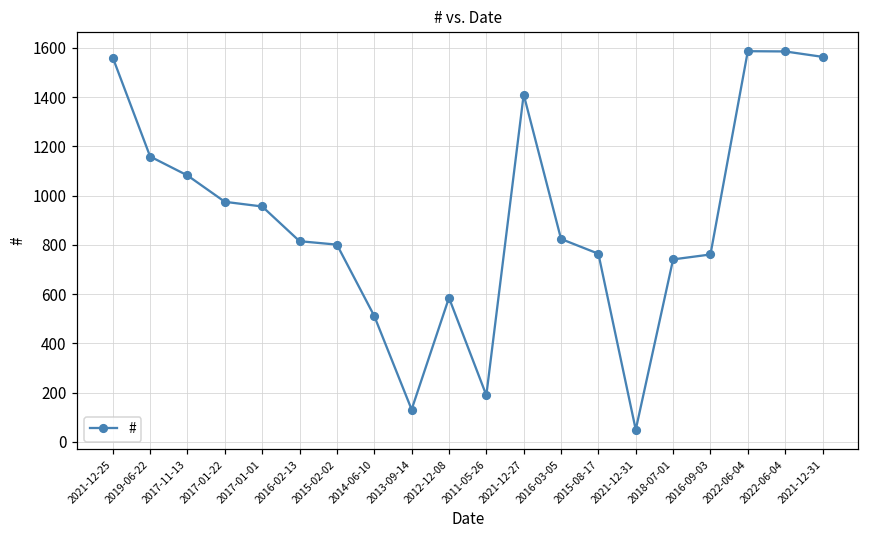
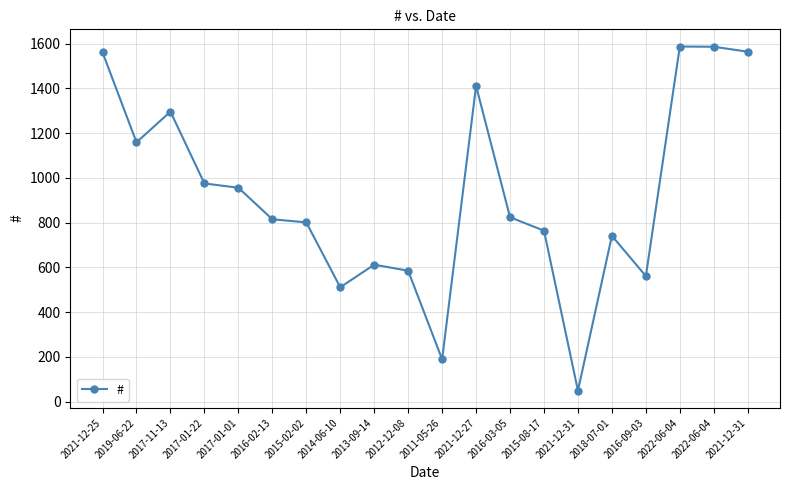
2017-11-13: 1080 -> 1300
2013-09-14: 130 -> 610
2016-09-03: 760 -> 560
